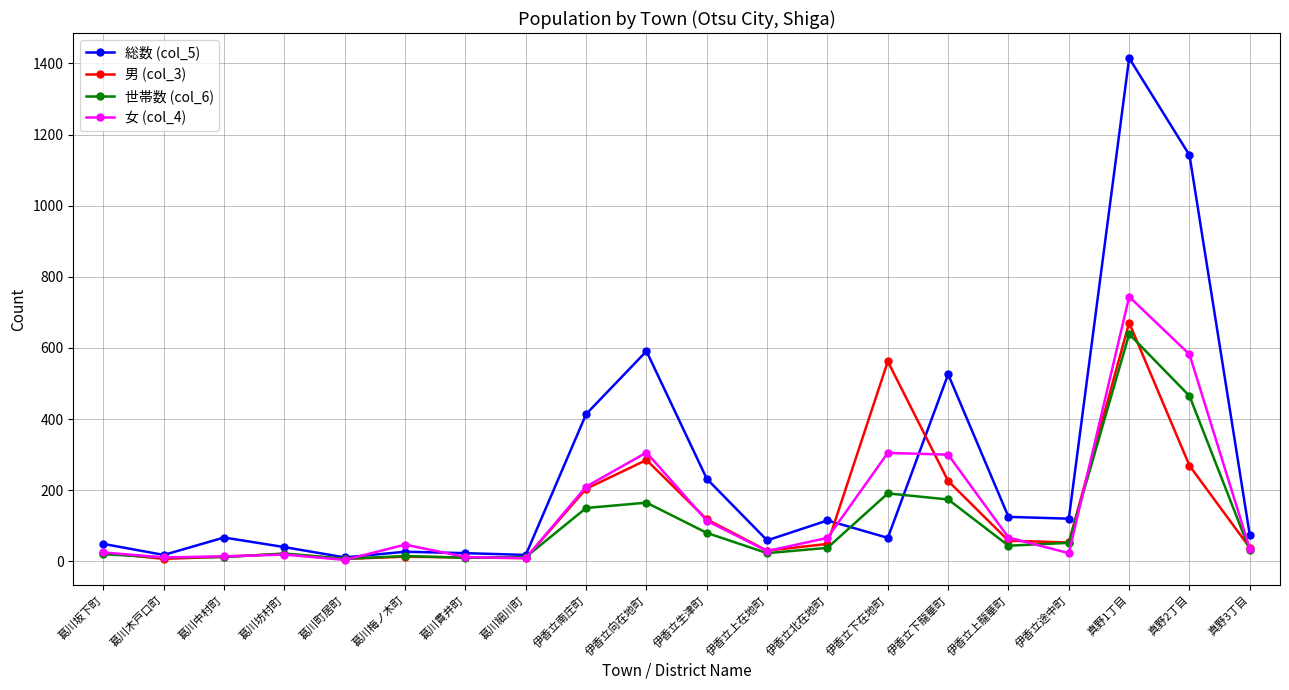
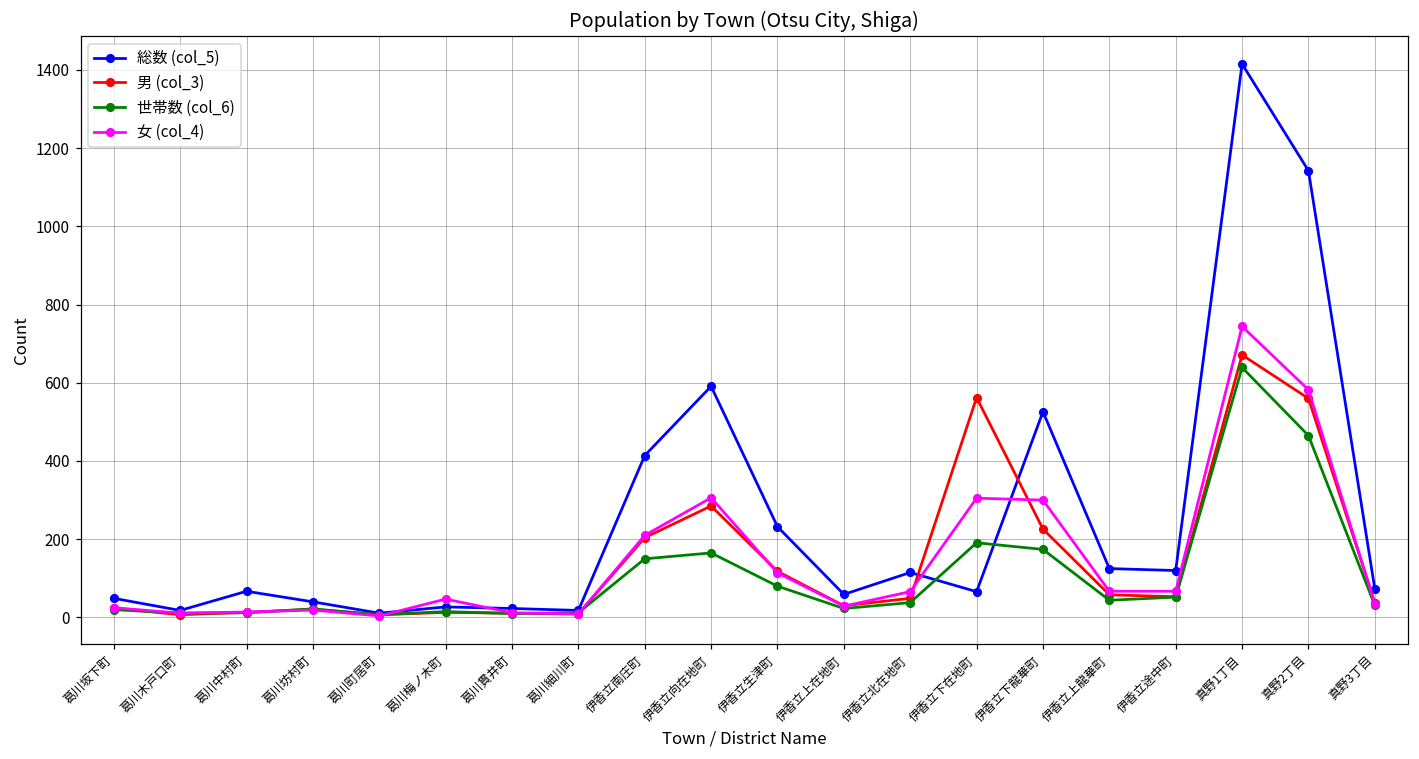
女 (col_4), 伊香立途中町: 20 -> 70
男 (col_3), 真野2丁目: 270 -> 560
